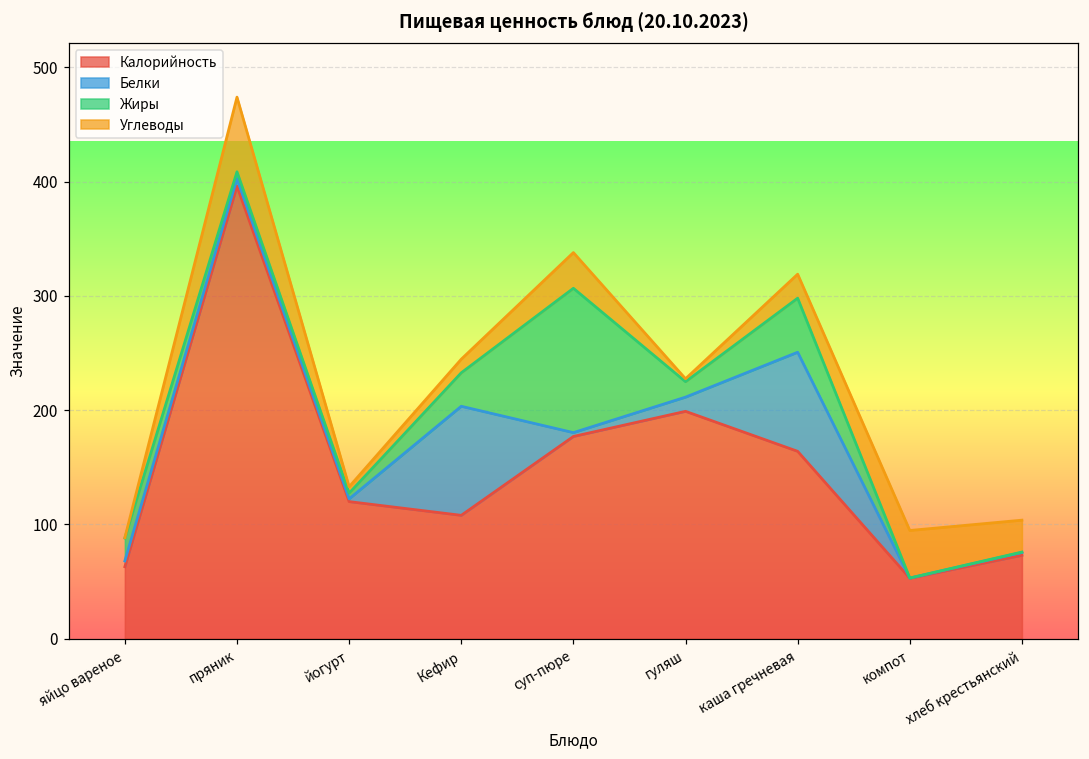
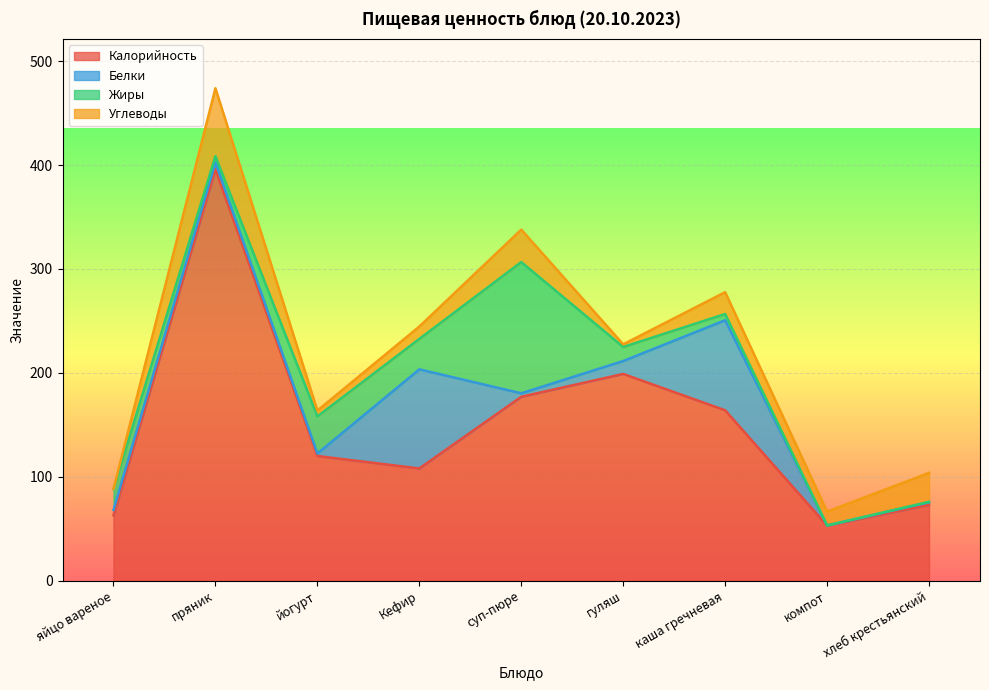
Жиры, йогурт: 5 -> 36
Жиры, каша гречневая: 47 -> 6
Углеводы, компот: 42 -> 13
